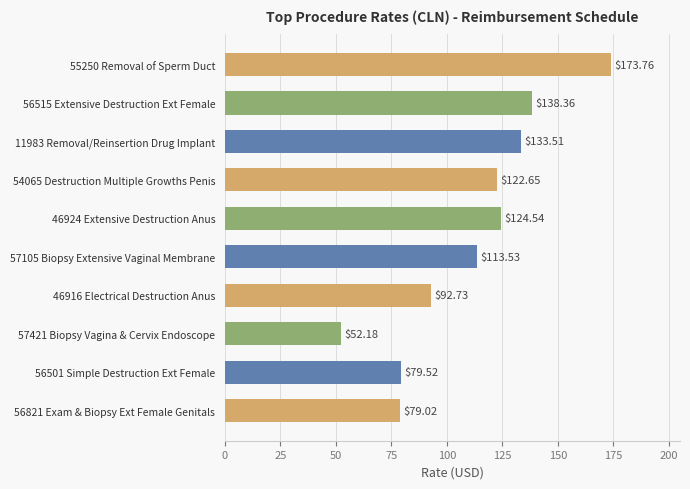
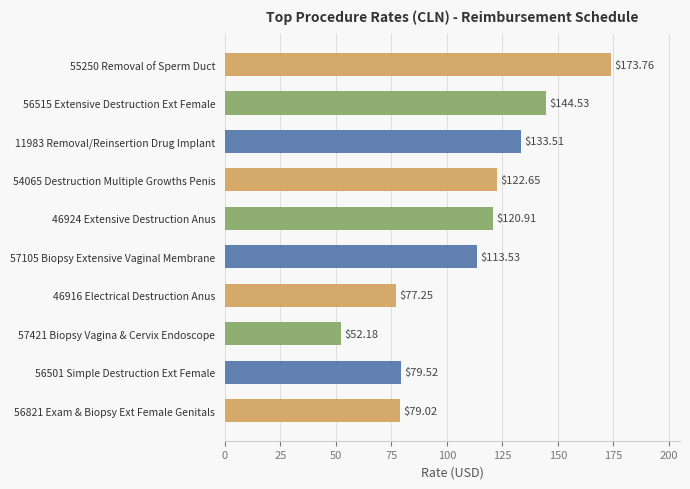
56515 Extensive Destruction Ext Female: $138.36 -> $144.53
46924 Extensive Destruction Anus: $124.54 -> $120.91
46916 Electrical Destruction Anus: $92.73 -> $77.25
